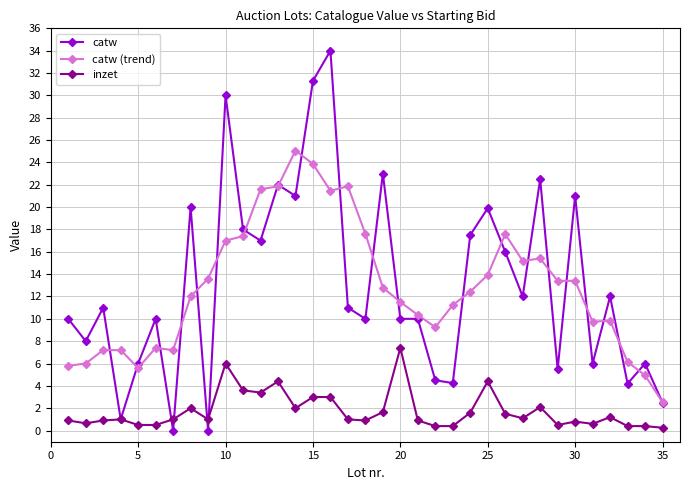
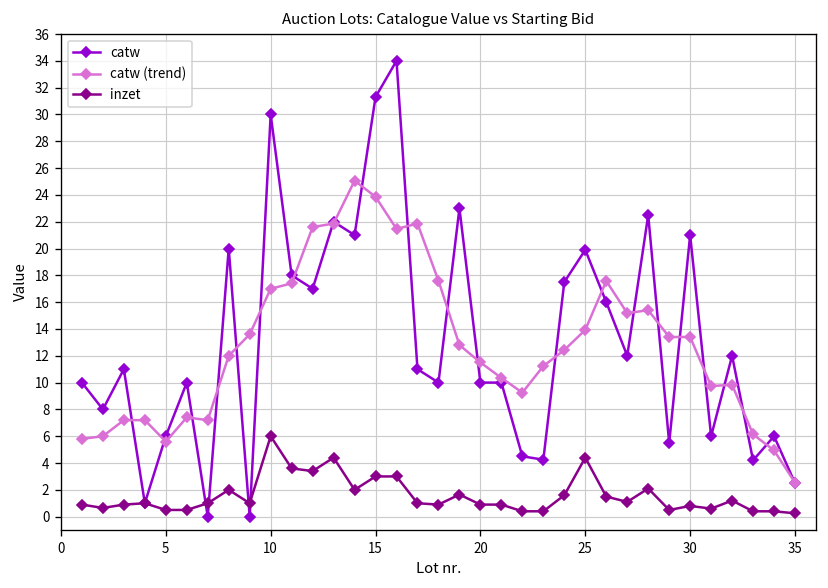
inzet, 20: 7.4 -> 0.9
